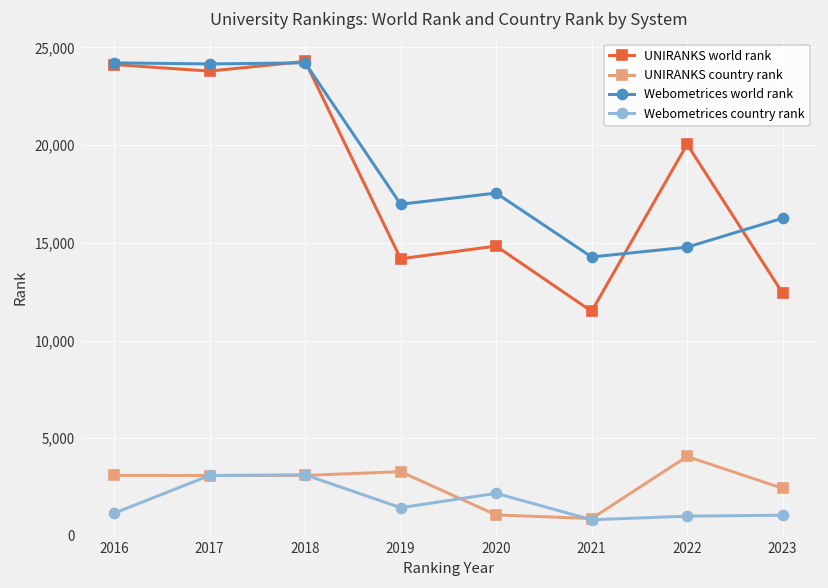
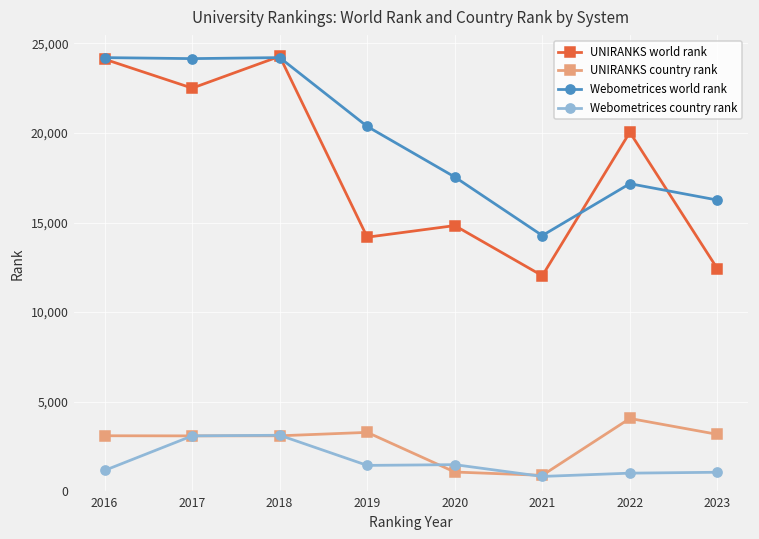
UNIRANKS world rank, 2017: 23,800 -> 22,500
Webometrices world rank, 2019: 17,000 -> 20,400
Webometrices country rank, 2020: 2,200 -> 1,500
UNIRANKS world rank, 2021: 11,500 -> 12,000
Webometrices world rank, 2022: 14,800 -> 17,200
UNIRANKS country rank, 2023: 2,400 -> 3,200
